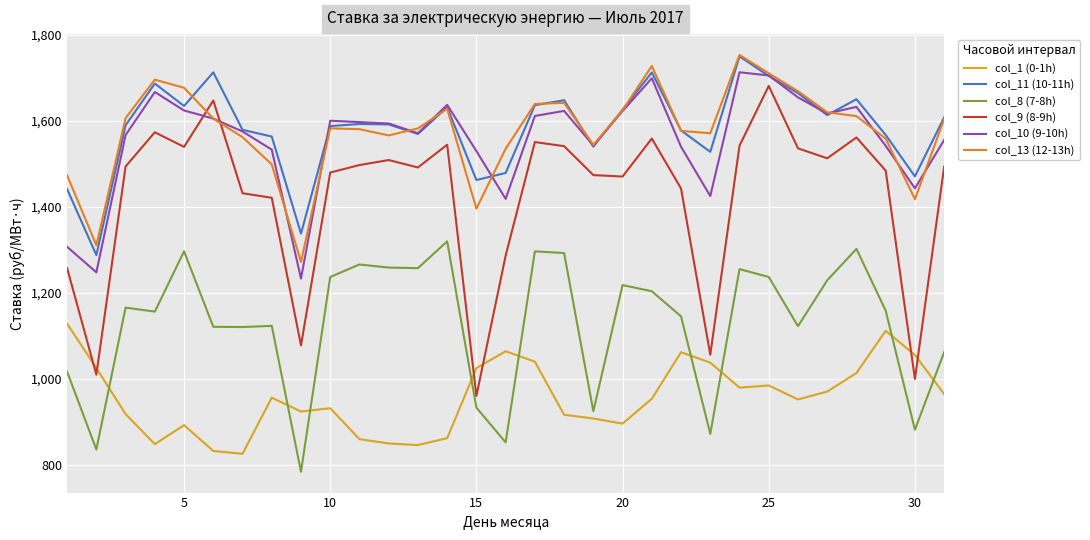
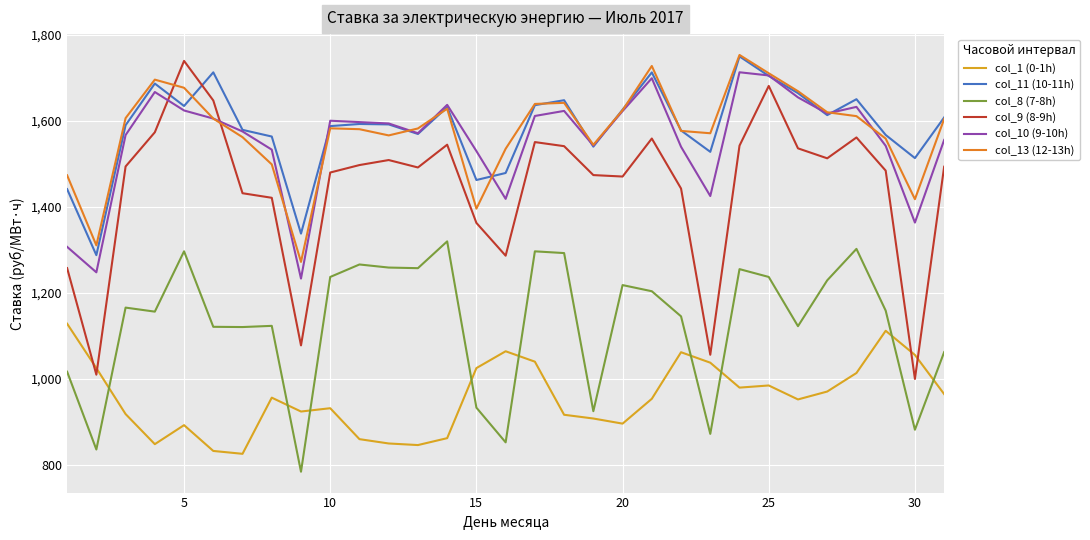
col_9 (8-9h), 5: 1,540 -> 1,740
col_9 (8-9h), 15: 960 -> 1,360
col_11 (10-11h), 30: 1,470 -> 1,510
col_10 (9-10h), 30: 1,440 -> 1,360
